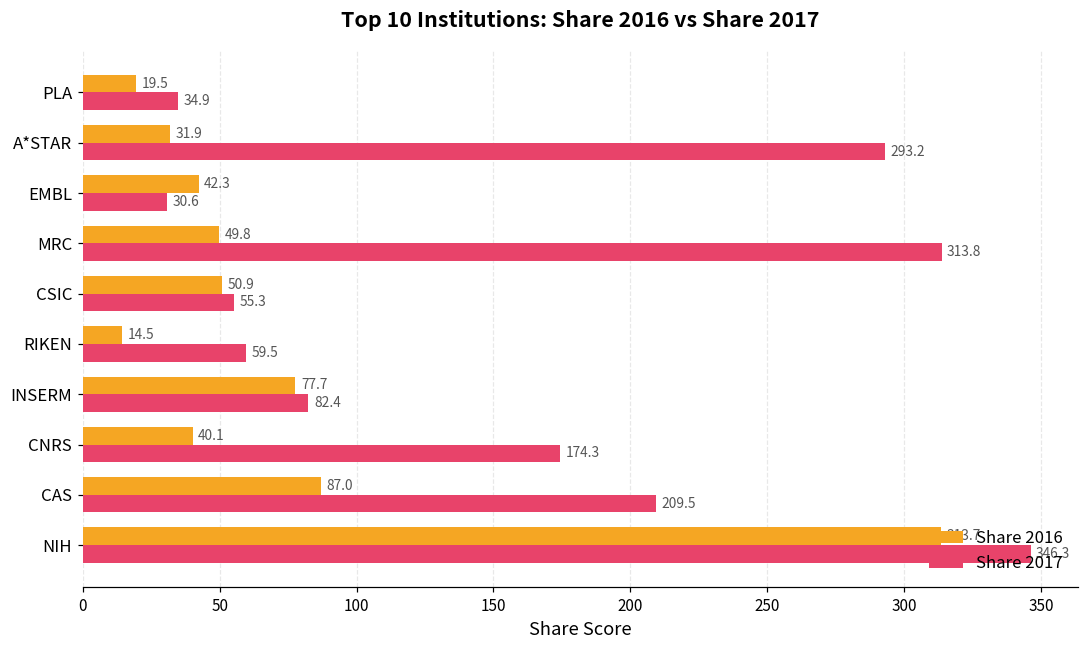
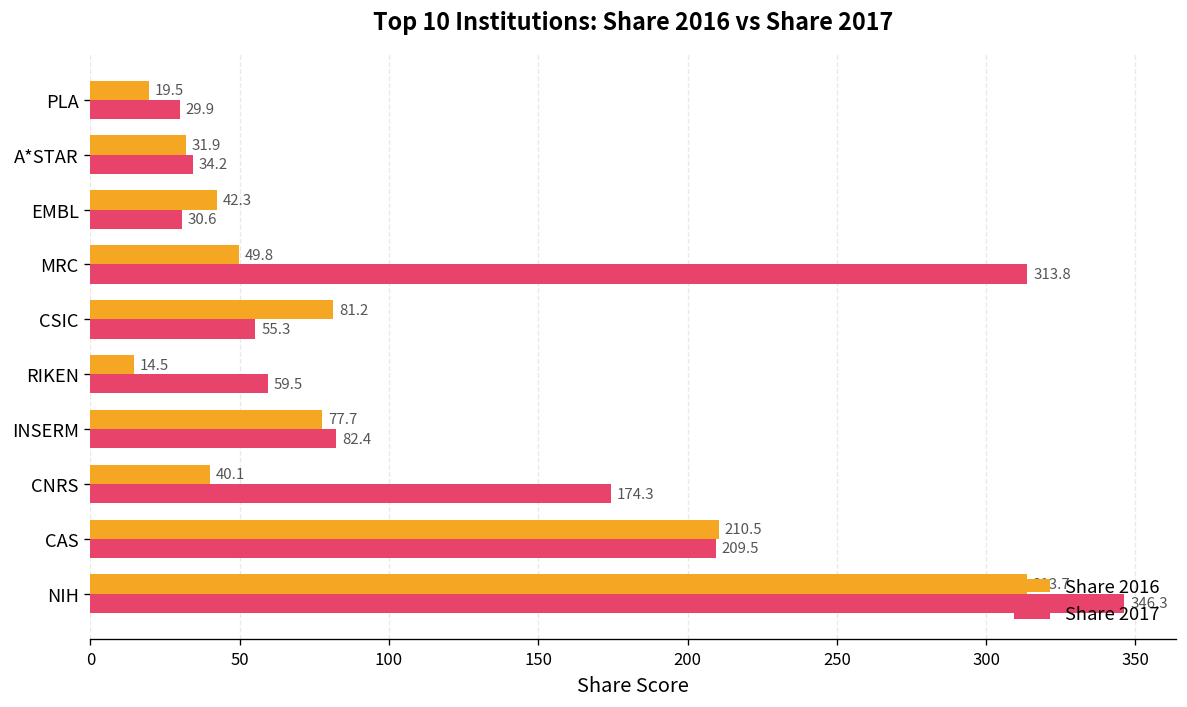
Share 2017, PLA: 34.9 -> 29.9
Share 2017, A*STAR: 293.2 -> 34.2
Share 2016, CSIC: 50.9 -> 81.2
Share 2016, CAS: 87.0 -> 210.5
